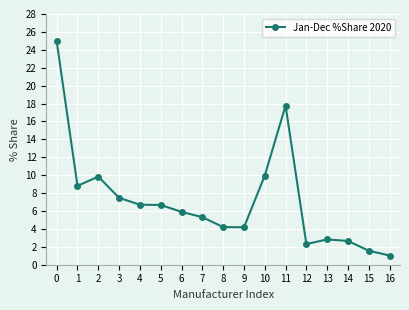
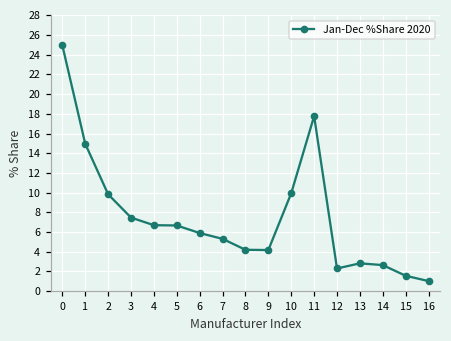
1: 9 -> 15
